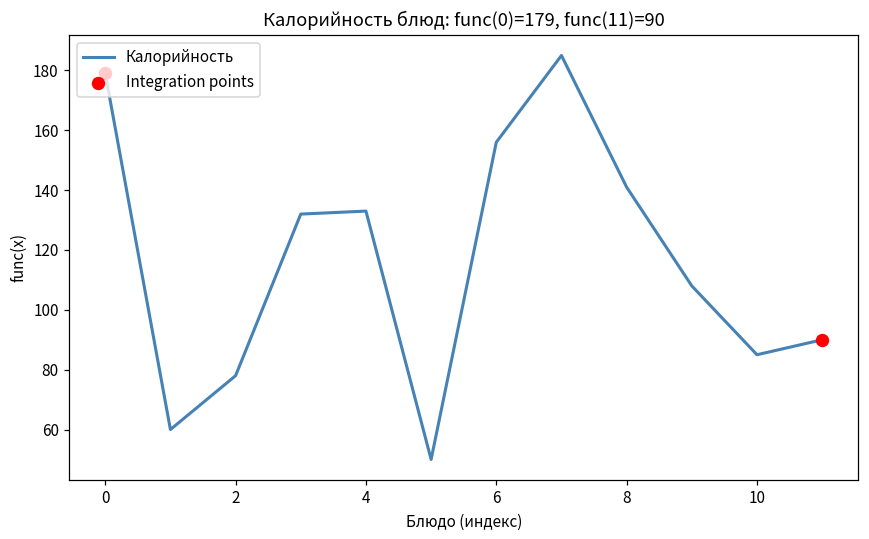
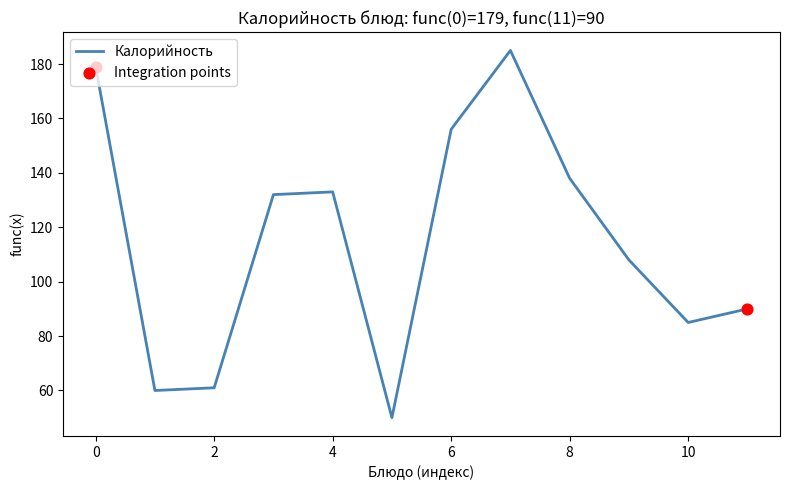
Калорийность, 2: 78 -> 61
Калорийность, 8: 141 -> 138
